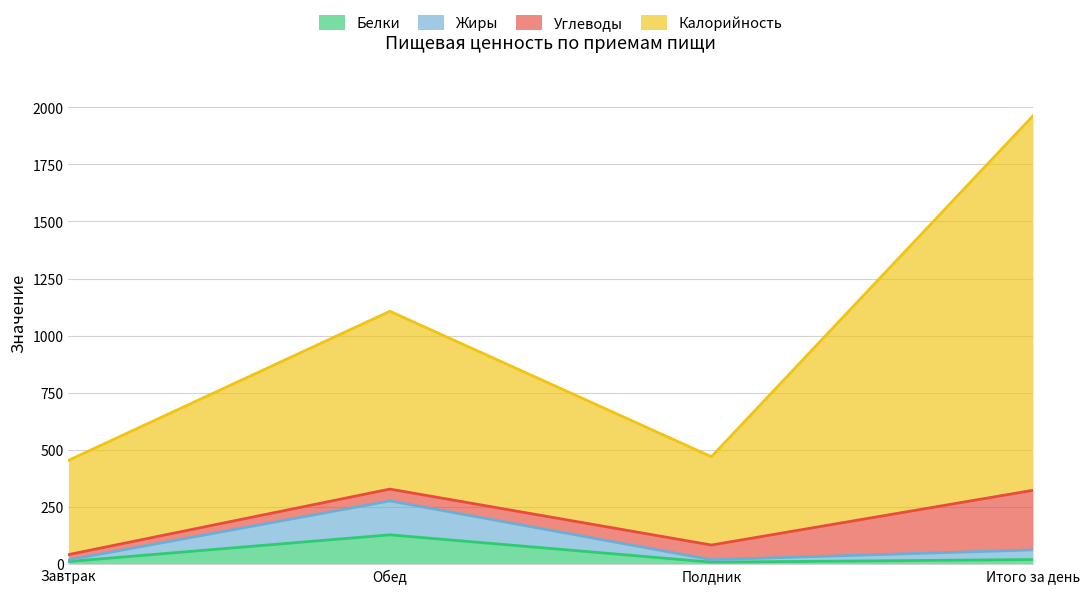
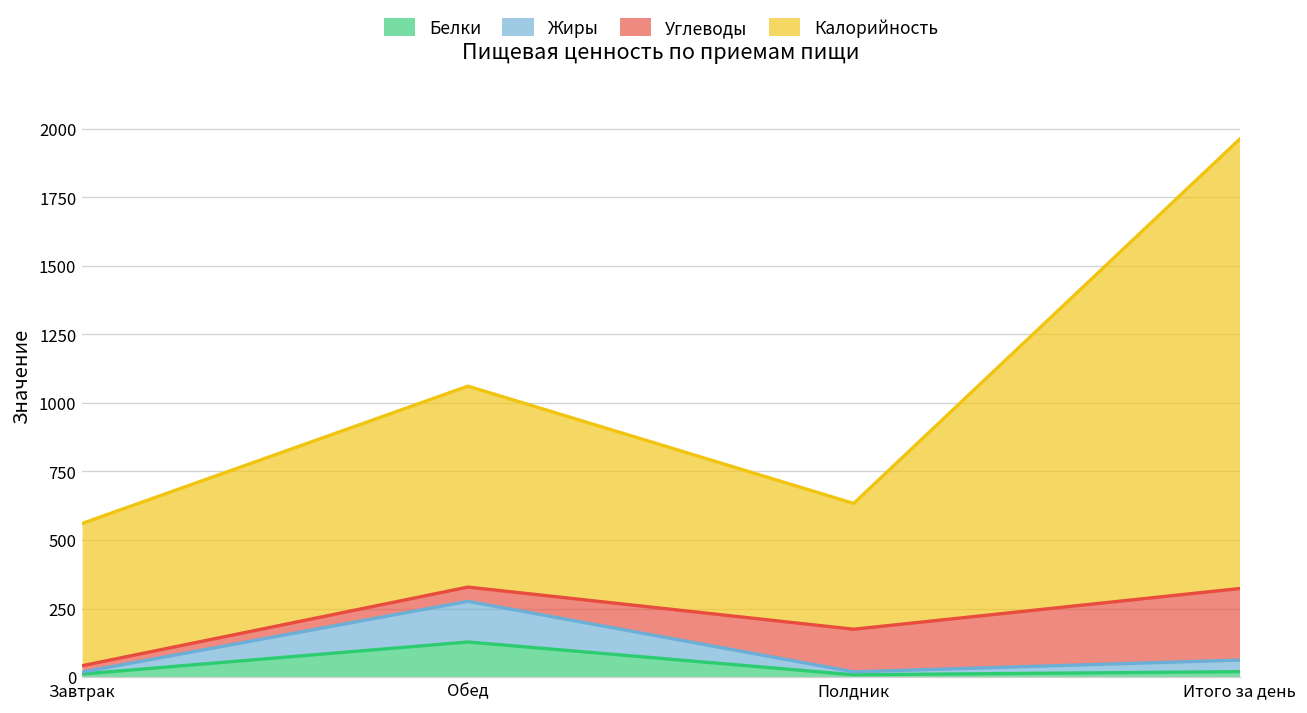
Калорийность, Завтрак: 410 -> 520
Калорийность, Обед: 780 -> 730
Углеводы, Полдник: 60 -> 160
Калорийность, Полдник: 390 -> 460
